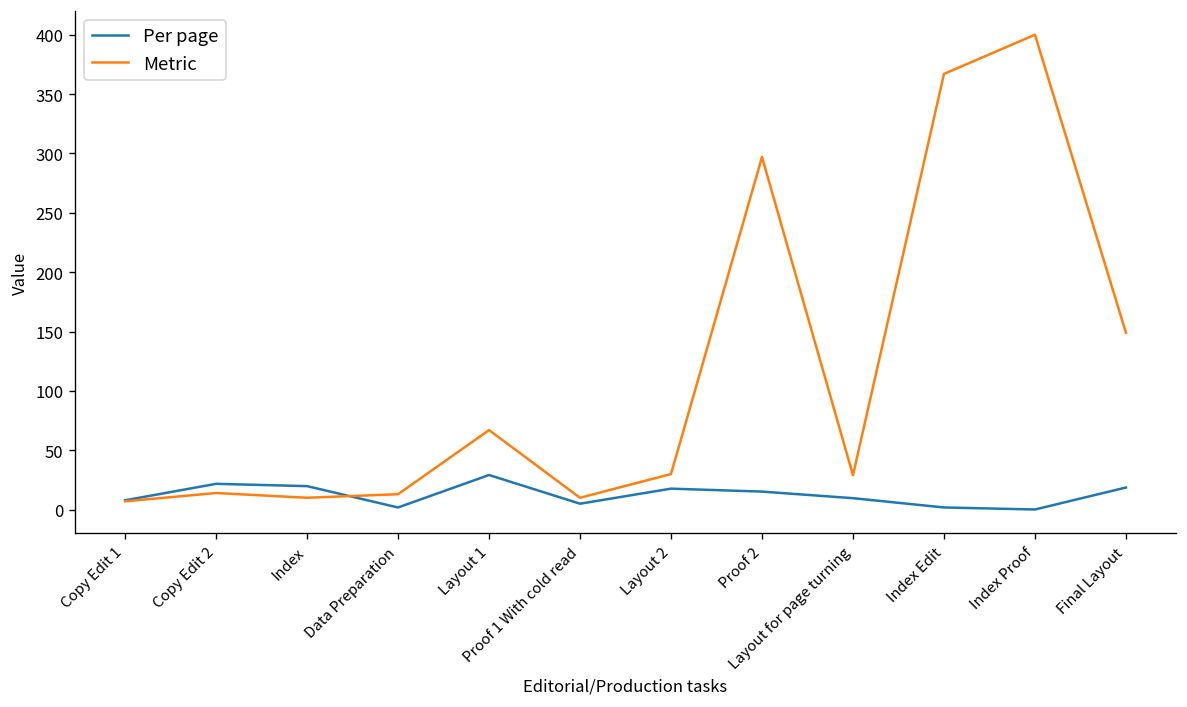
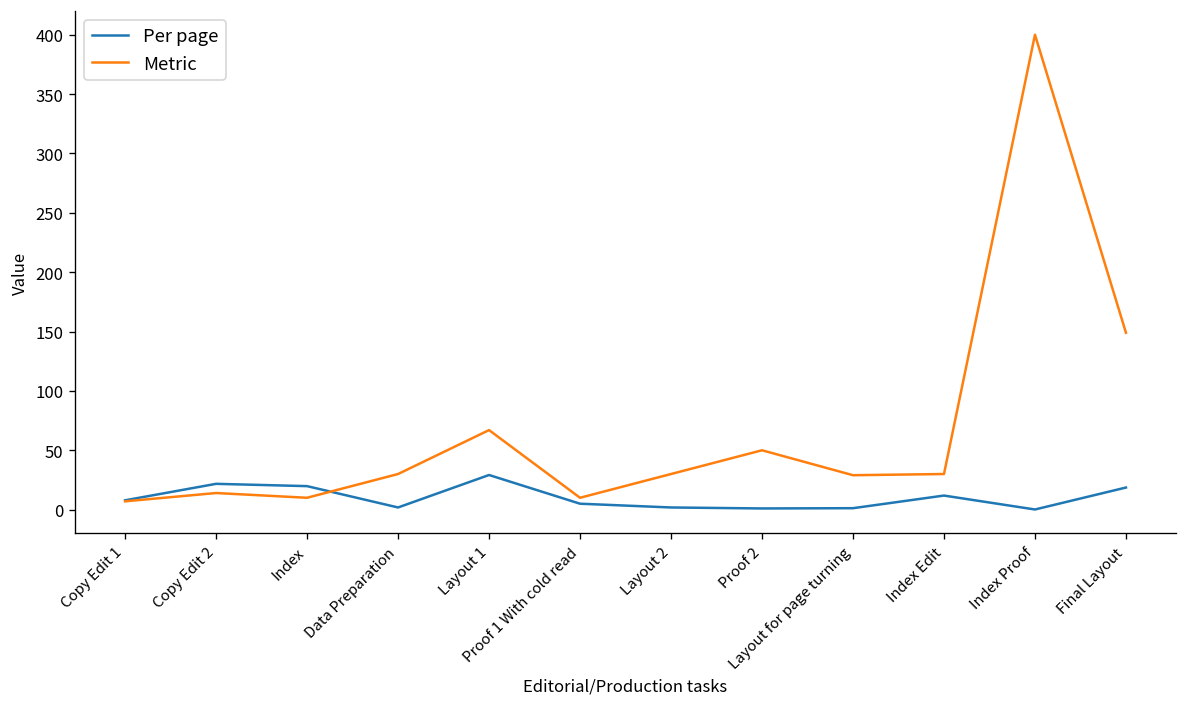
Metric, Data Preparation: 10 -> 30
Per page, Layout 2: 20 -> 0
Per page, Proof 2: 20 -> 0
Metric, Proof 2: 300 -> 50
Per page, Layout for page turning: 10 -> 0
Per page, Index Edit: 0 -> 10
Metric, Index Edit: 370 -> 30
